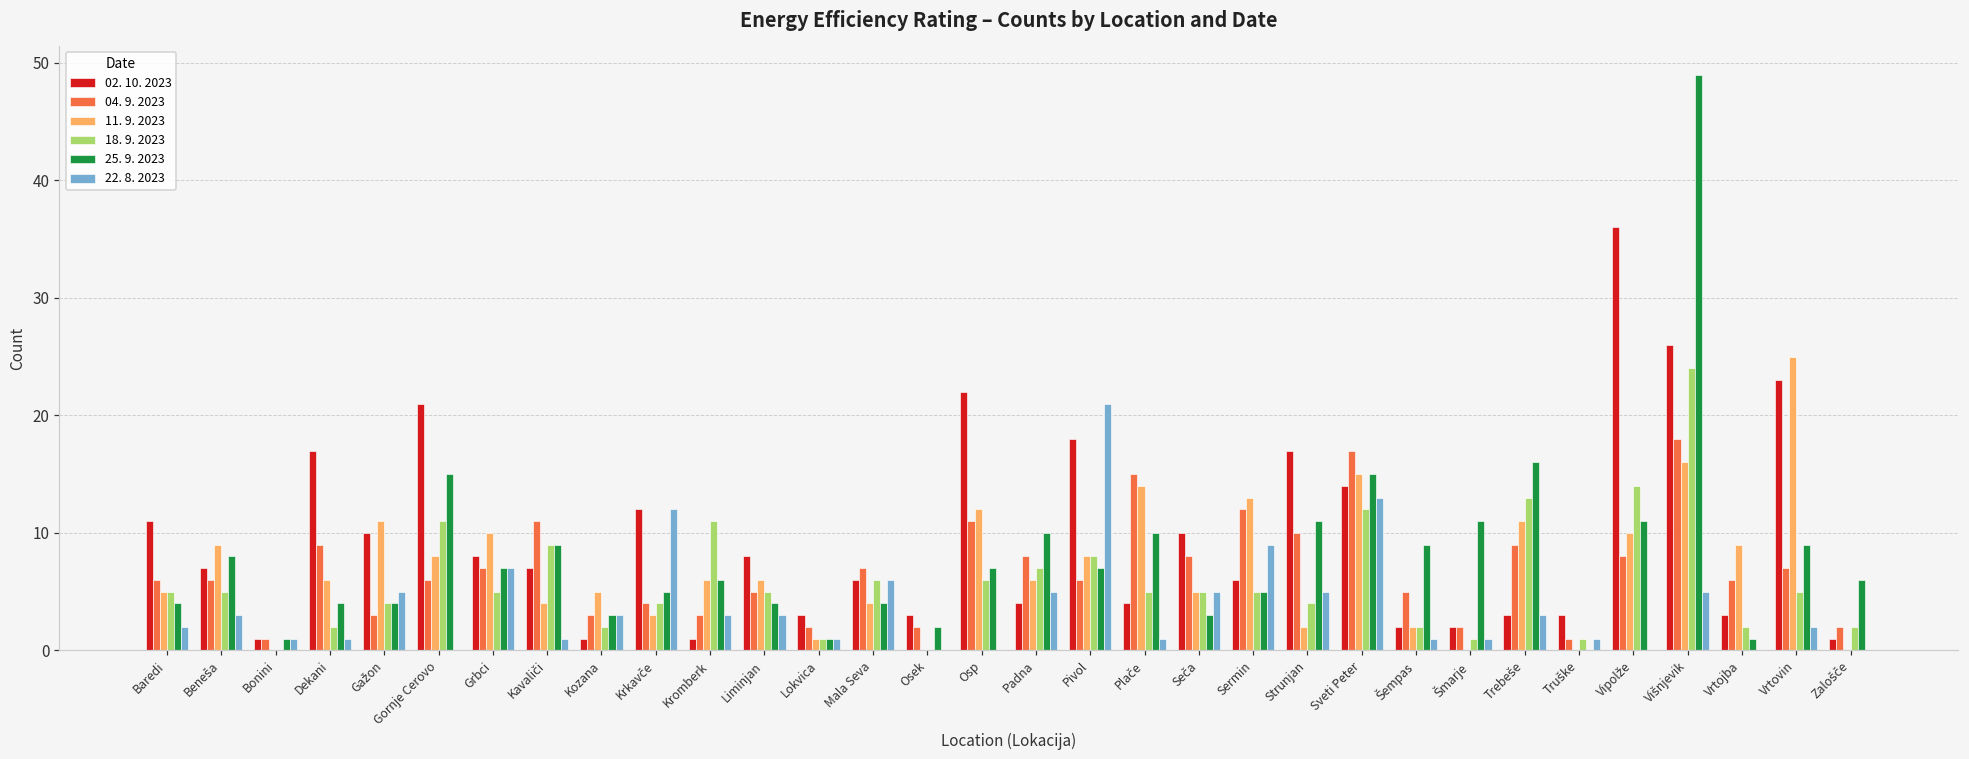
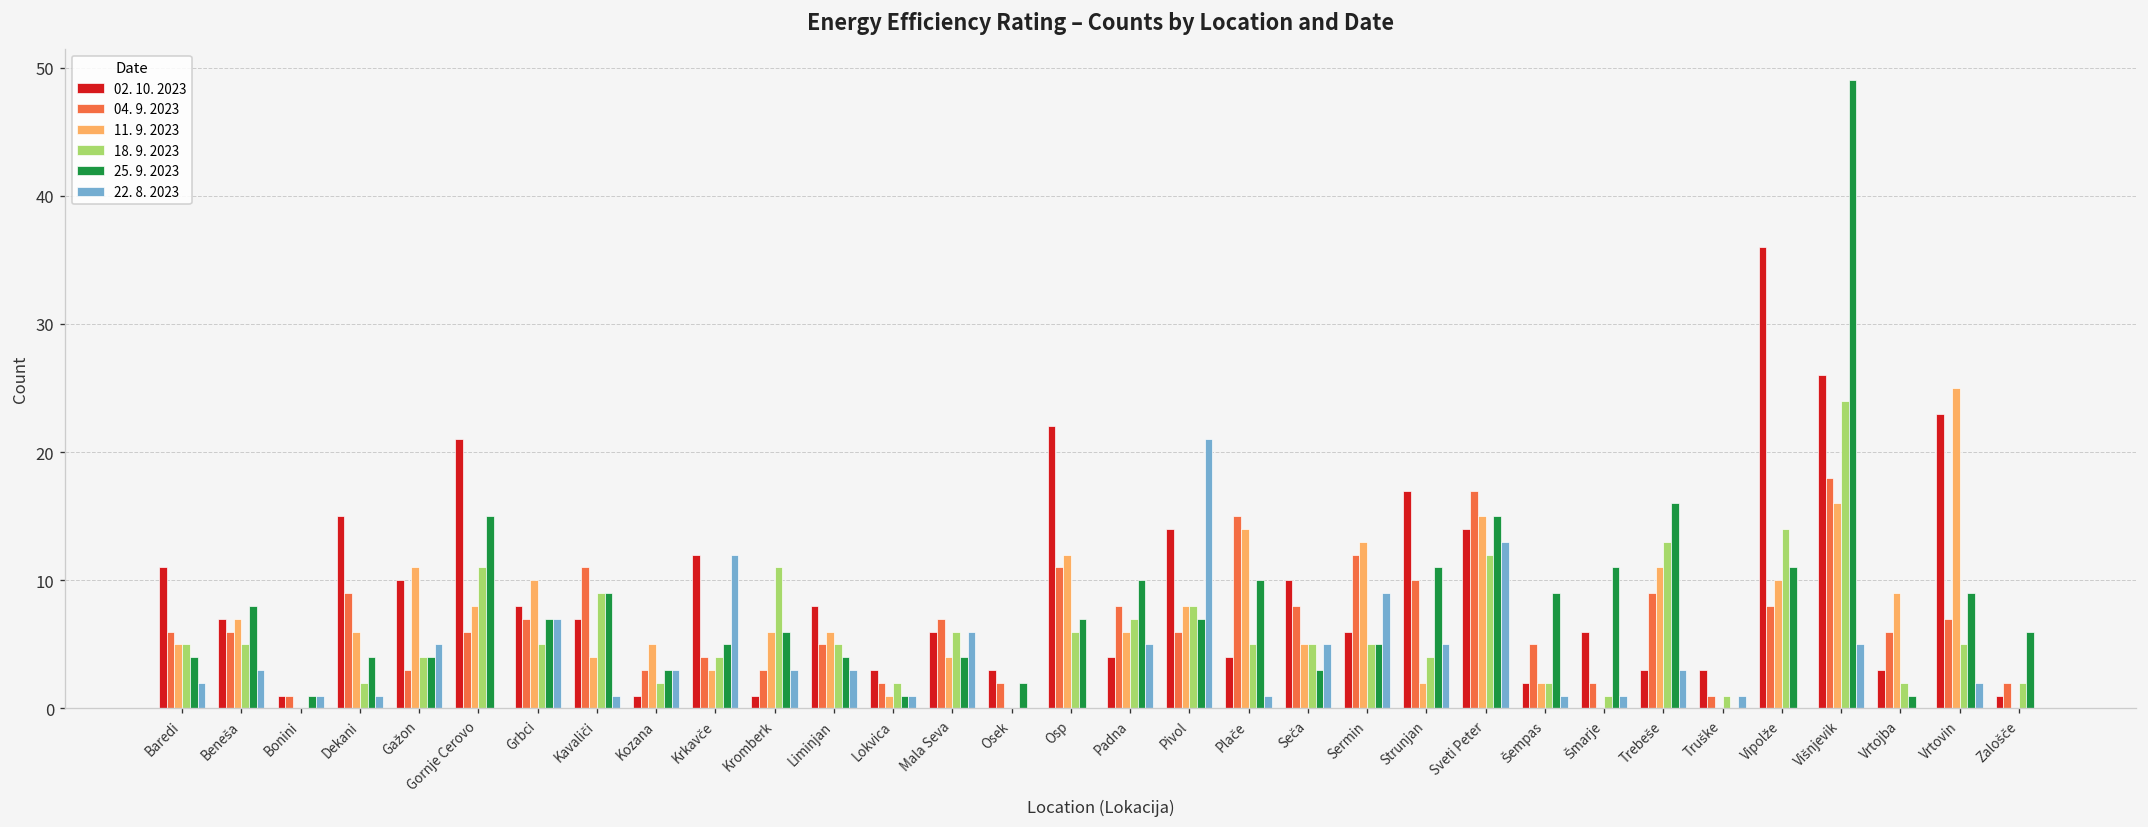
11. 9. 2023, Beneša: 9 -> 7
02. 10. 2023, Dekani: 17 -> 15
18. 9. 2023, Lokvica: 1 -> 2
02. 10. 2023, Pivol: 18 -> 14
02. 10. 2023, Šmarje: 2 -> 6
